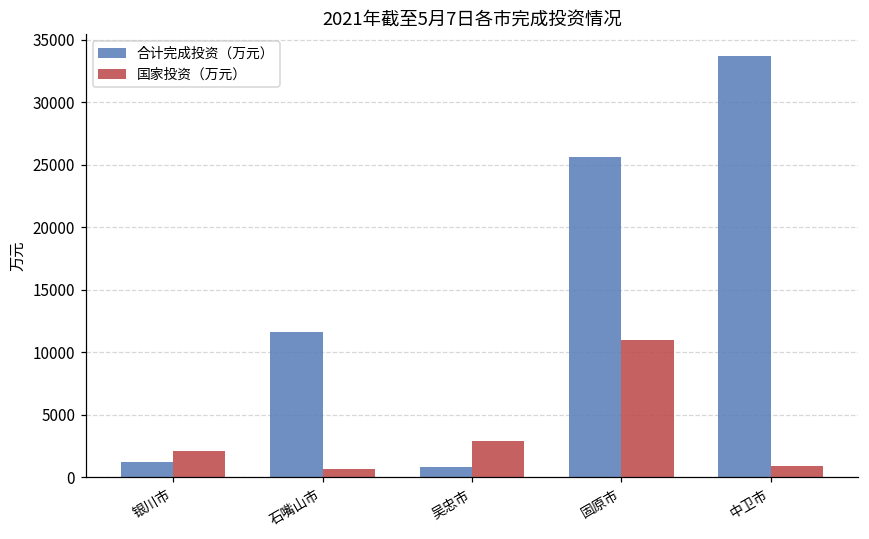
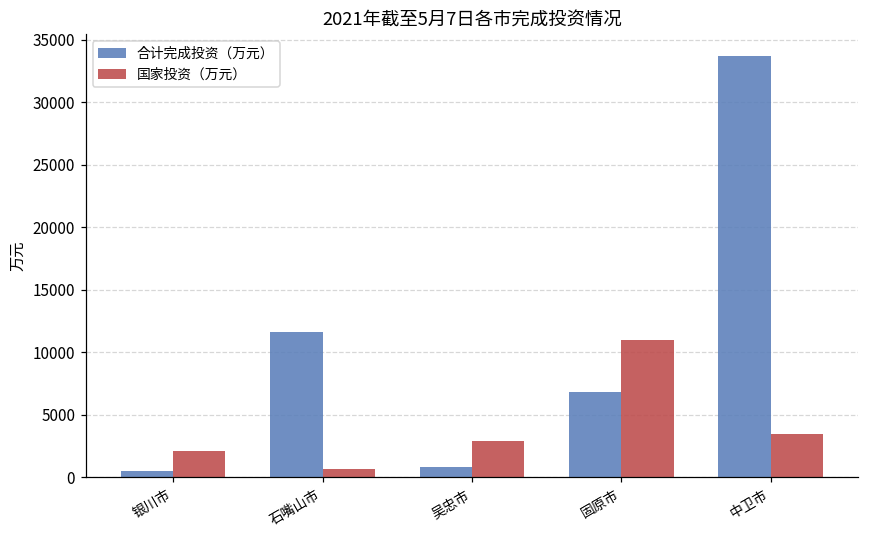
合计完成投资（万元）, 银川市: 1300 -> 500
合计完成投资（万元）, 固原市: 25600 -> 6800
国家投资（万元）, 中卫市: 900 -> 3500
